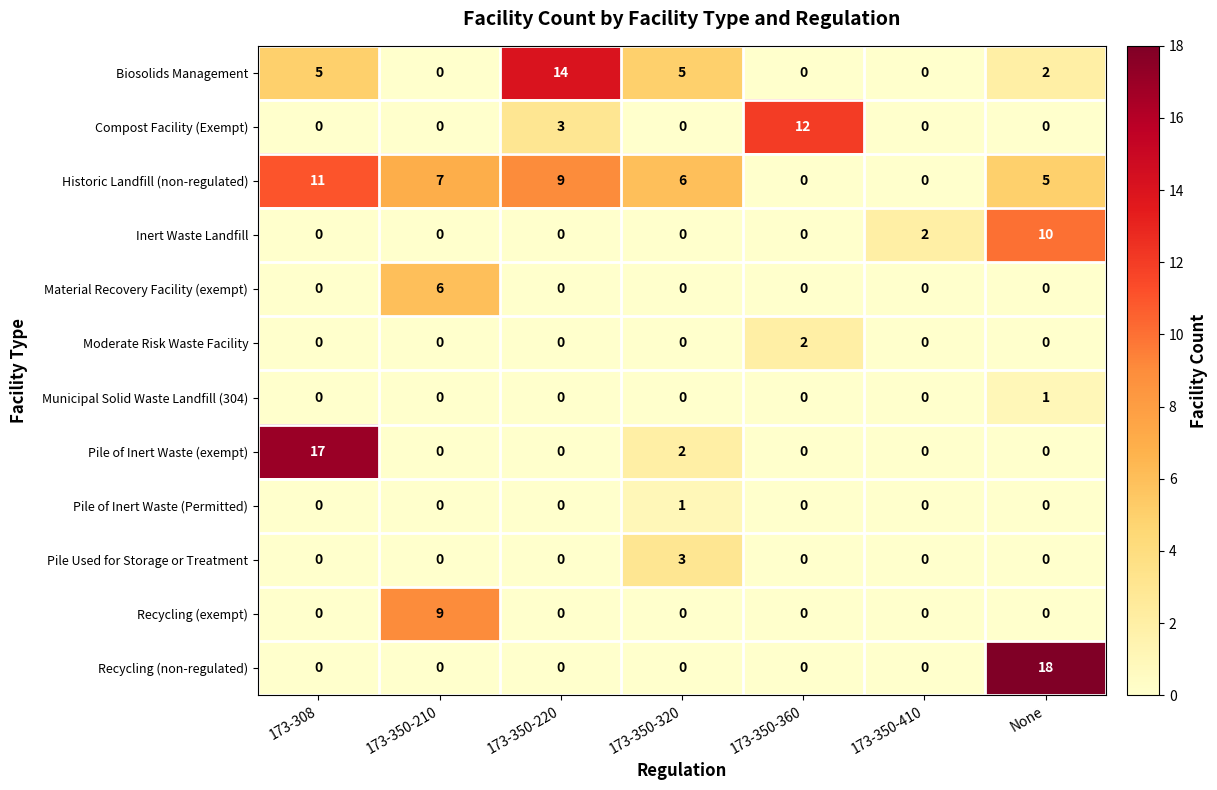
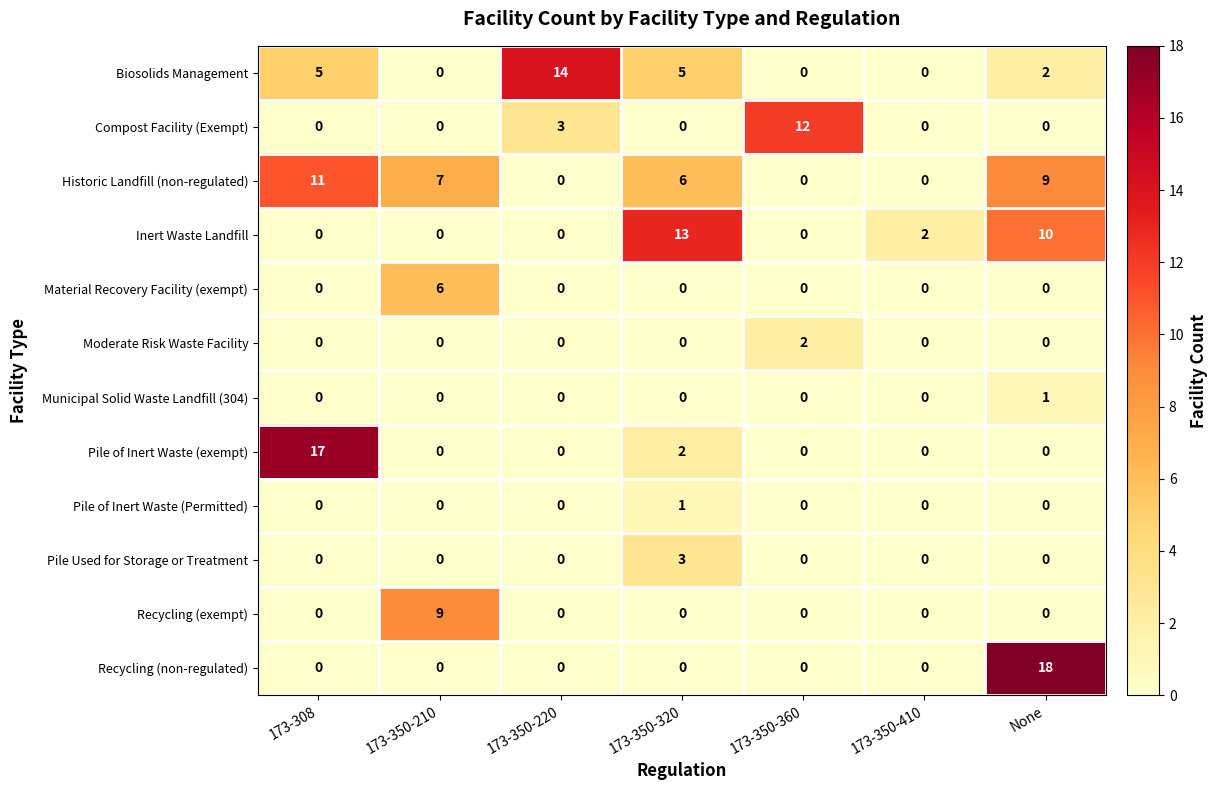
Historic Landfill (non-regulated), 173-350-220: 9 -> 0
Historic Landfill (non-regulated), None: 5 -> 9
Inert Waste Landfill, 173-350-320: 0 -> 13
